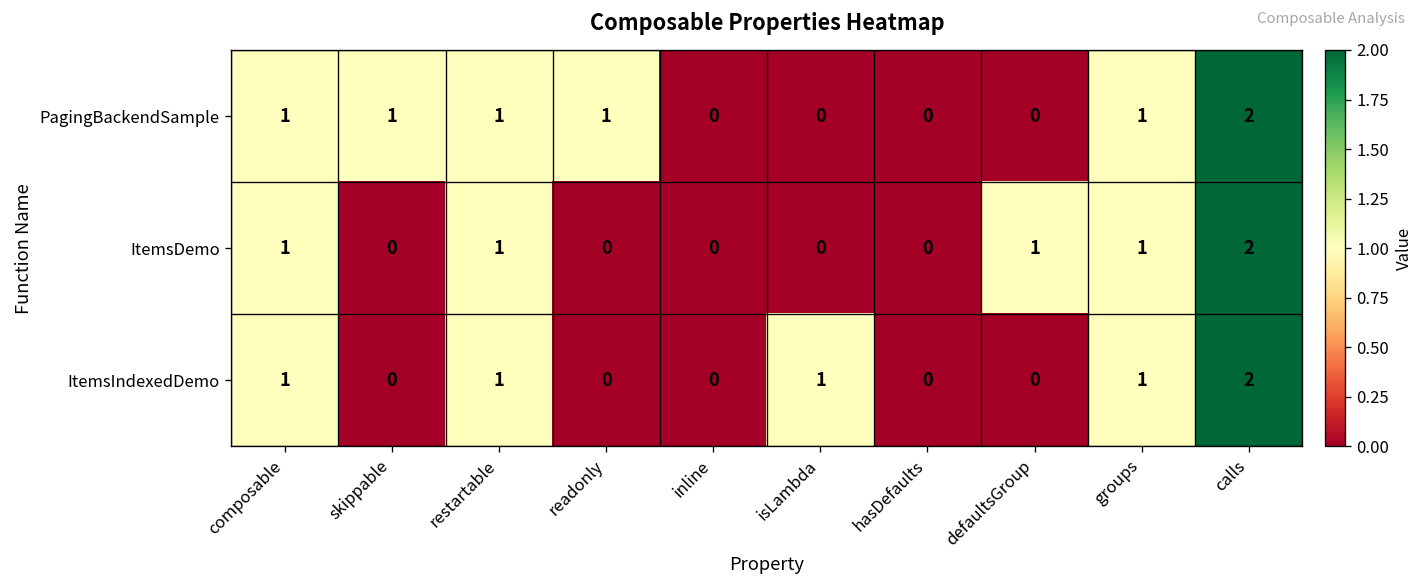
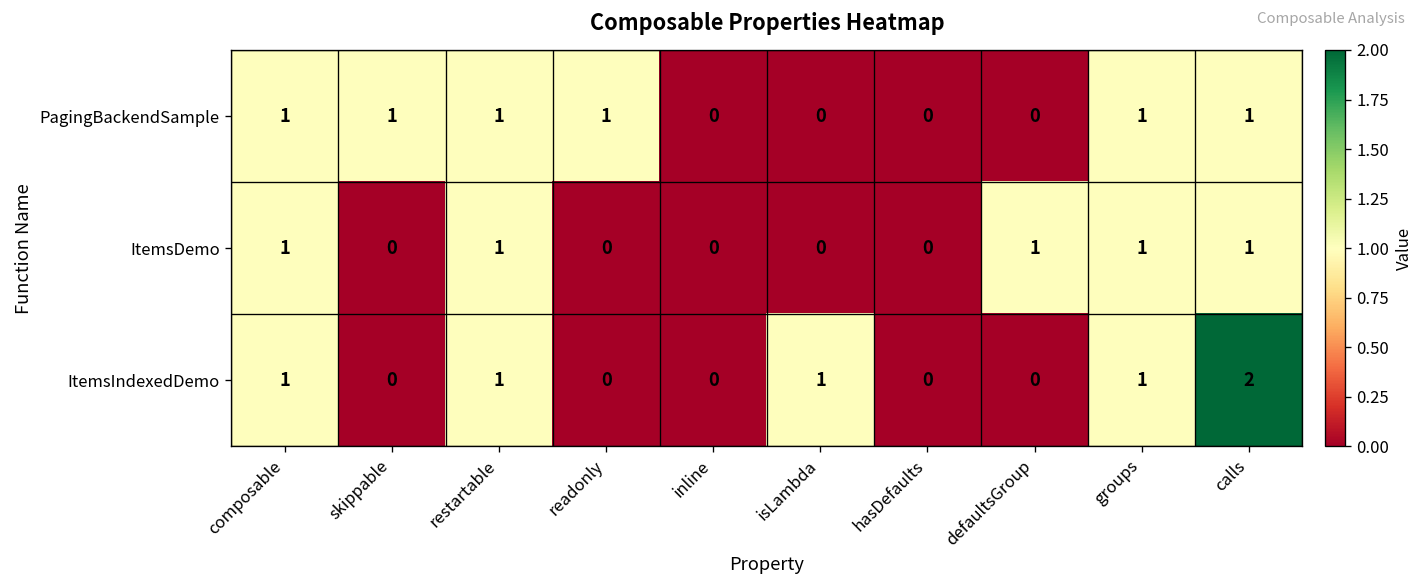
PagingBackendSample, calls: 2 -> 1
ItemsDemo, calls: 2 -> 1
